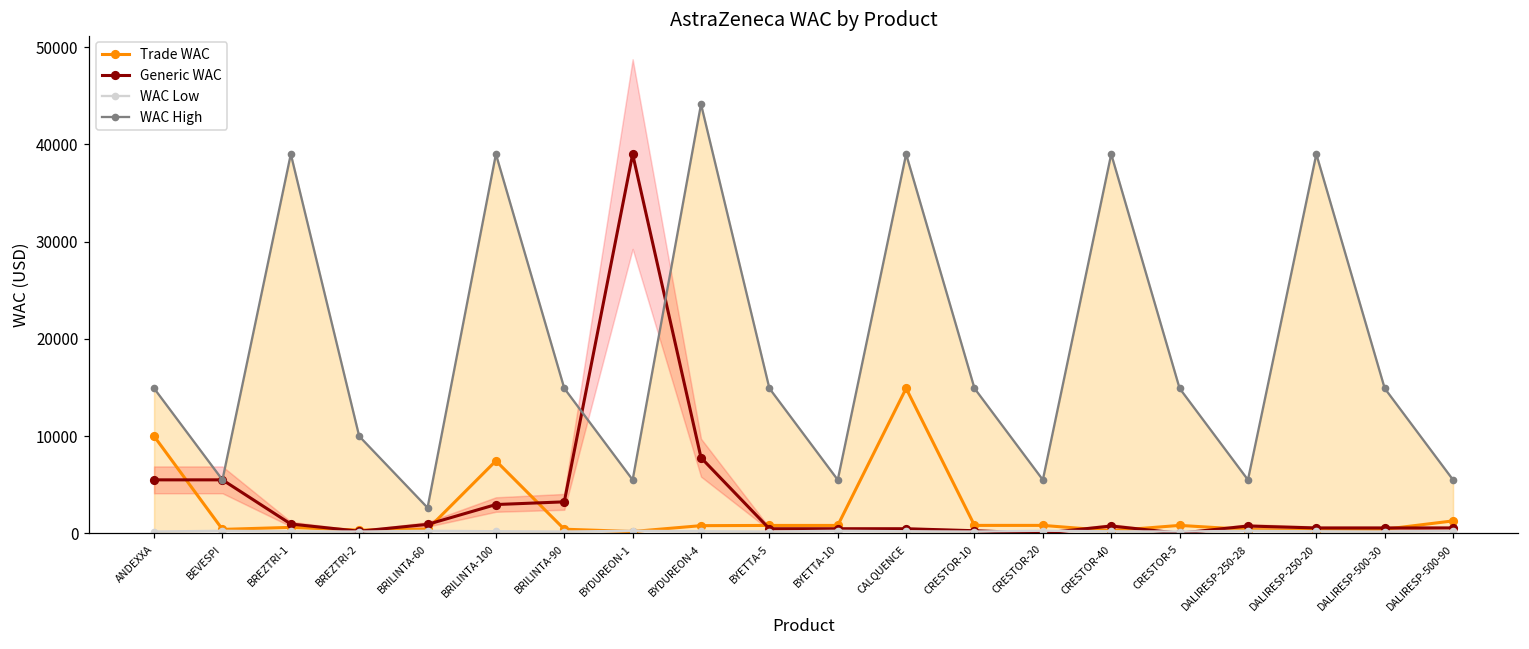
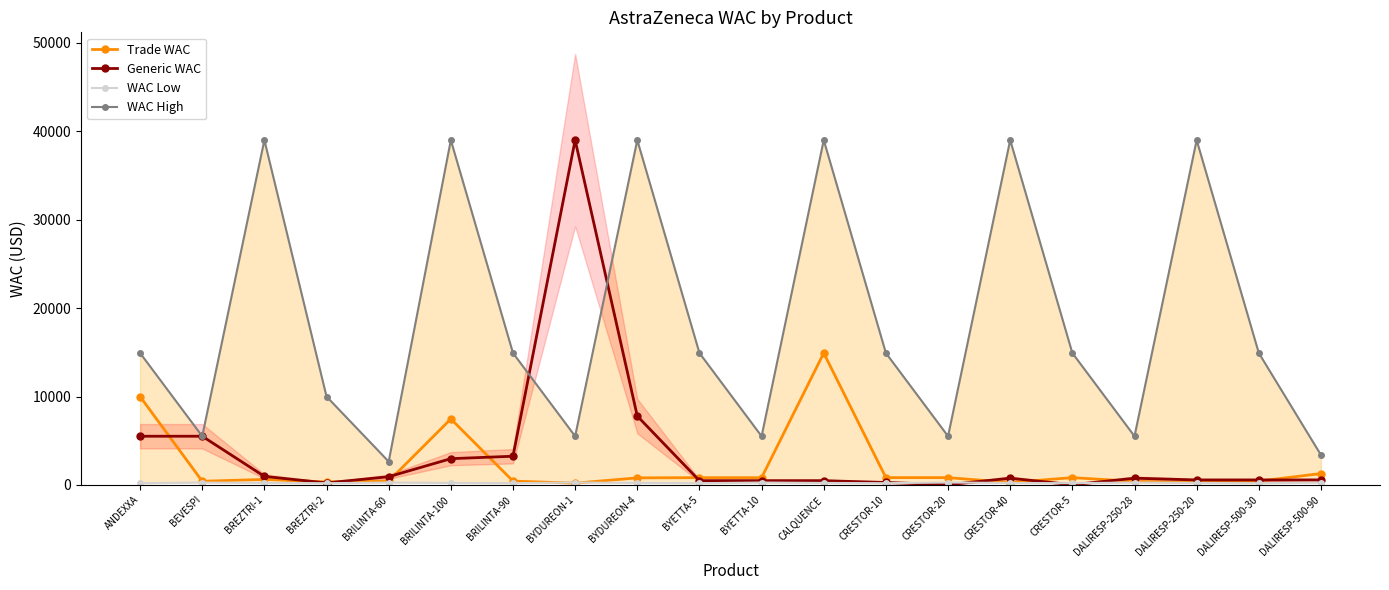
WAC High, BYDUREON-4: 44000 -> 39000
WAC High, DALIRESP-500-90: 6000 -> 3000
